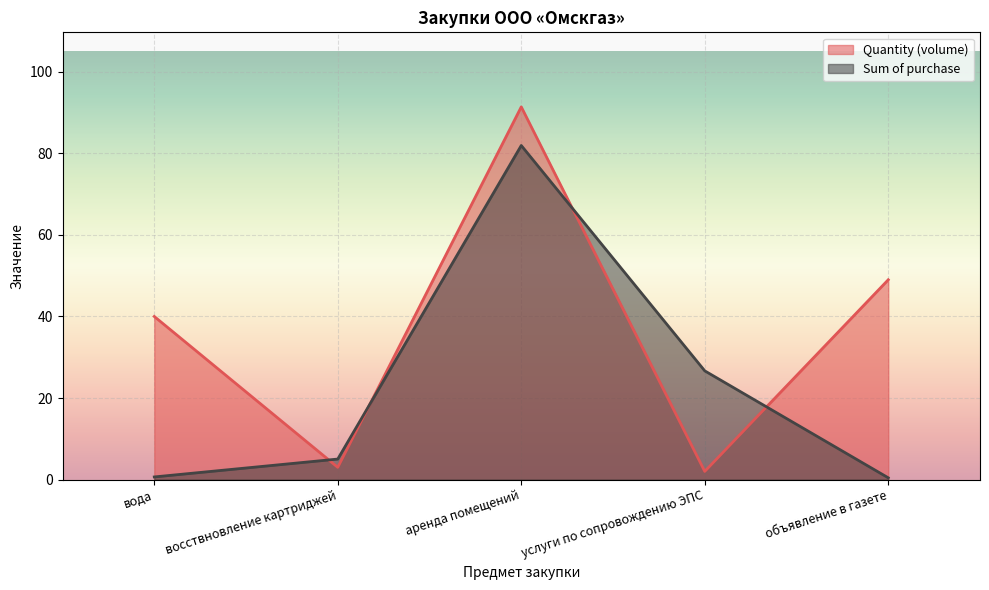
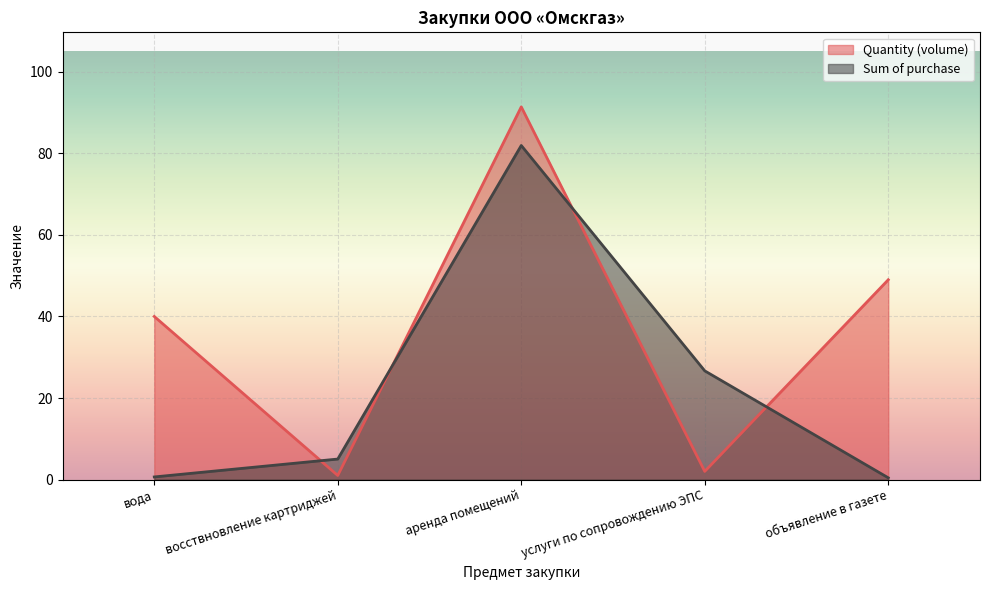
Quantity (volume), восствновление картриджей: 3 -> 1
